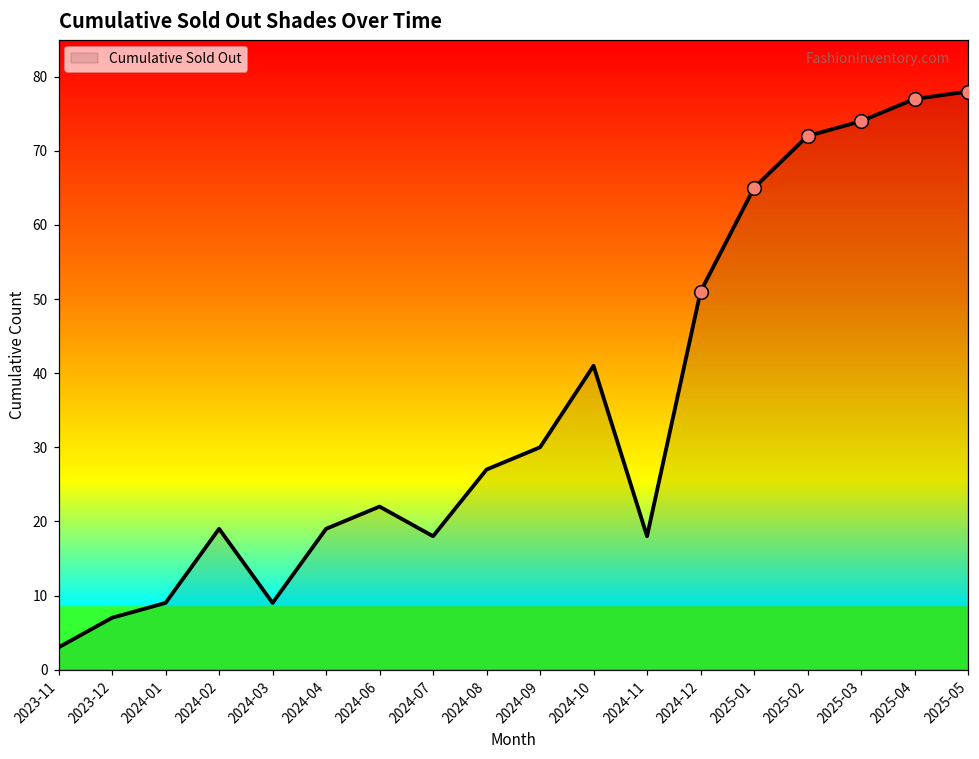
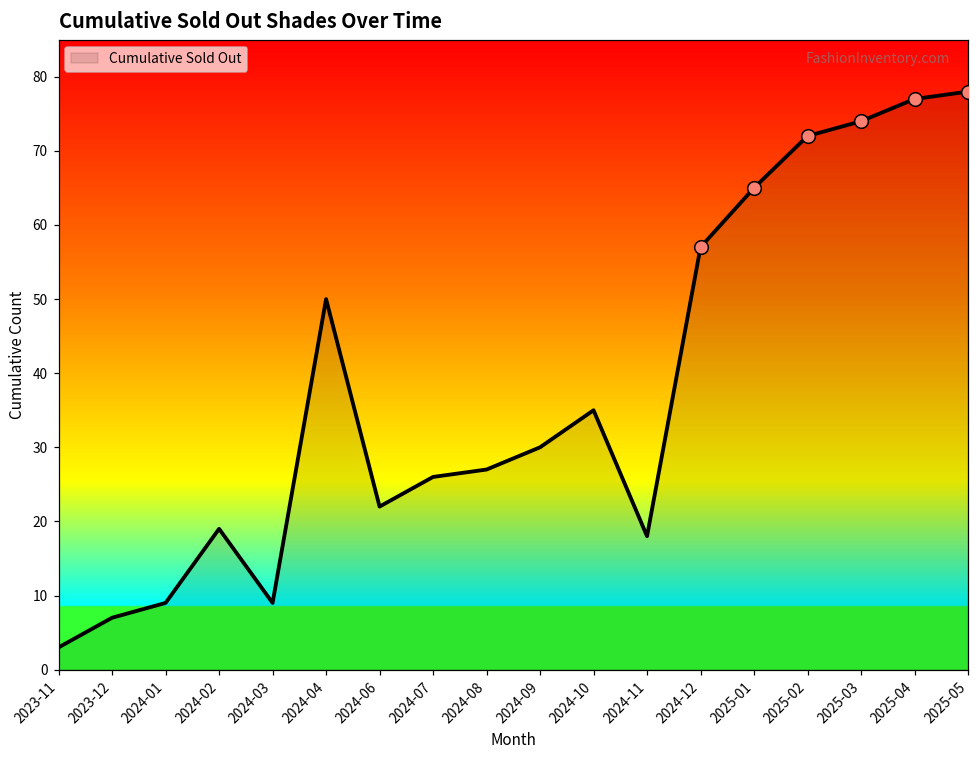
Cumulative Sold Out, 2024-04: 19 -> 50
Cumulative Sold Out, 2024-07: 18 -> 26
Cumulative Sold Out, 2024-10: 41 -> 35
Cumulative Sold Out, 2024-12: 51 -> 57
